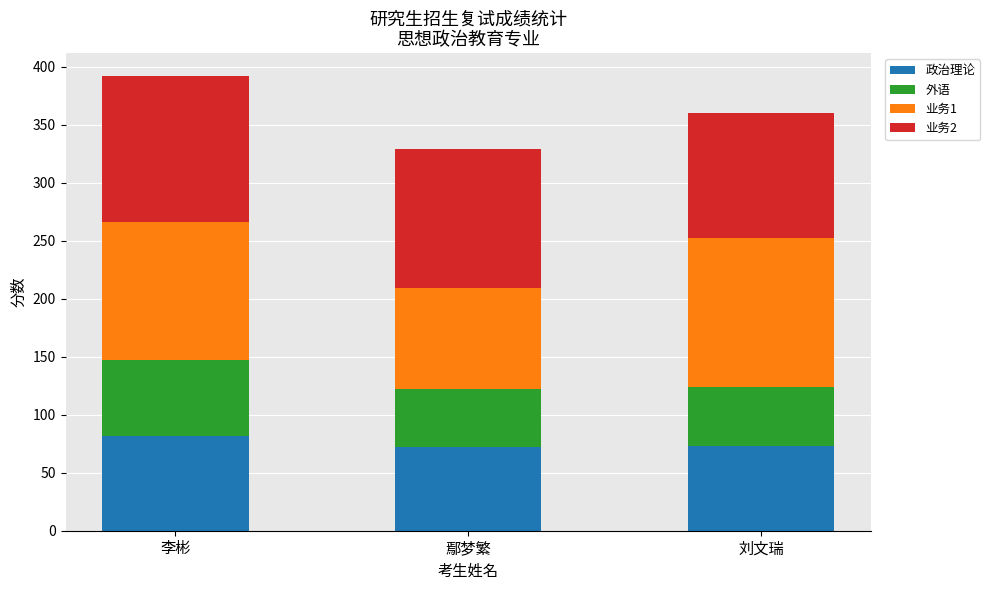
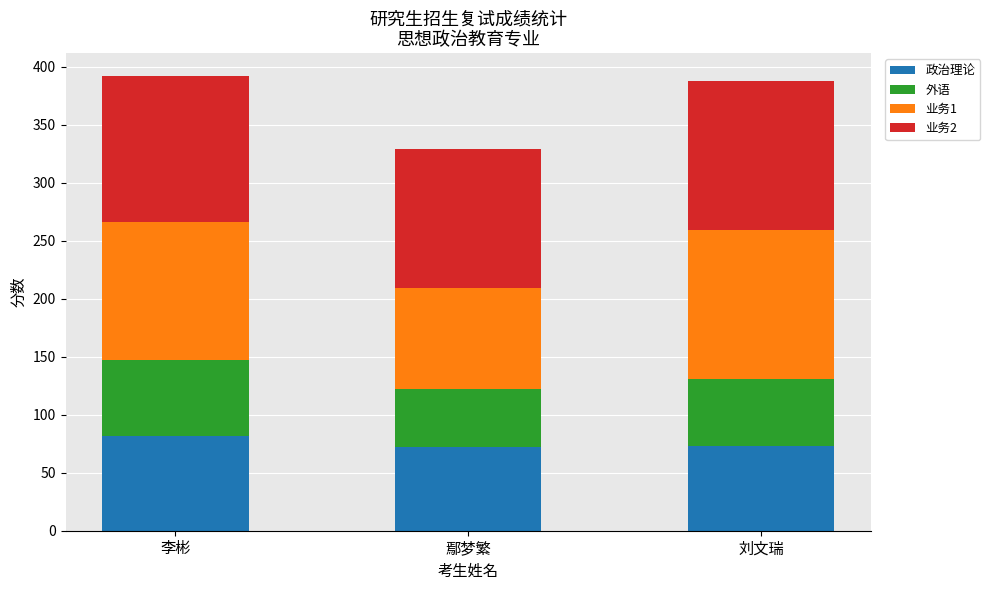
外语, 刘文瑞: 51 -> 58
业务2, 刘文瑞: 108 -> 129
